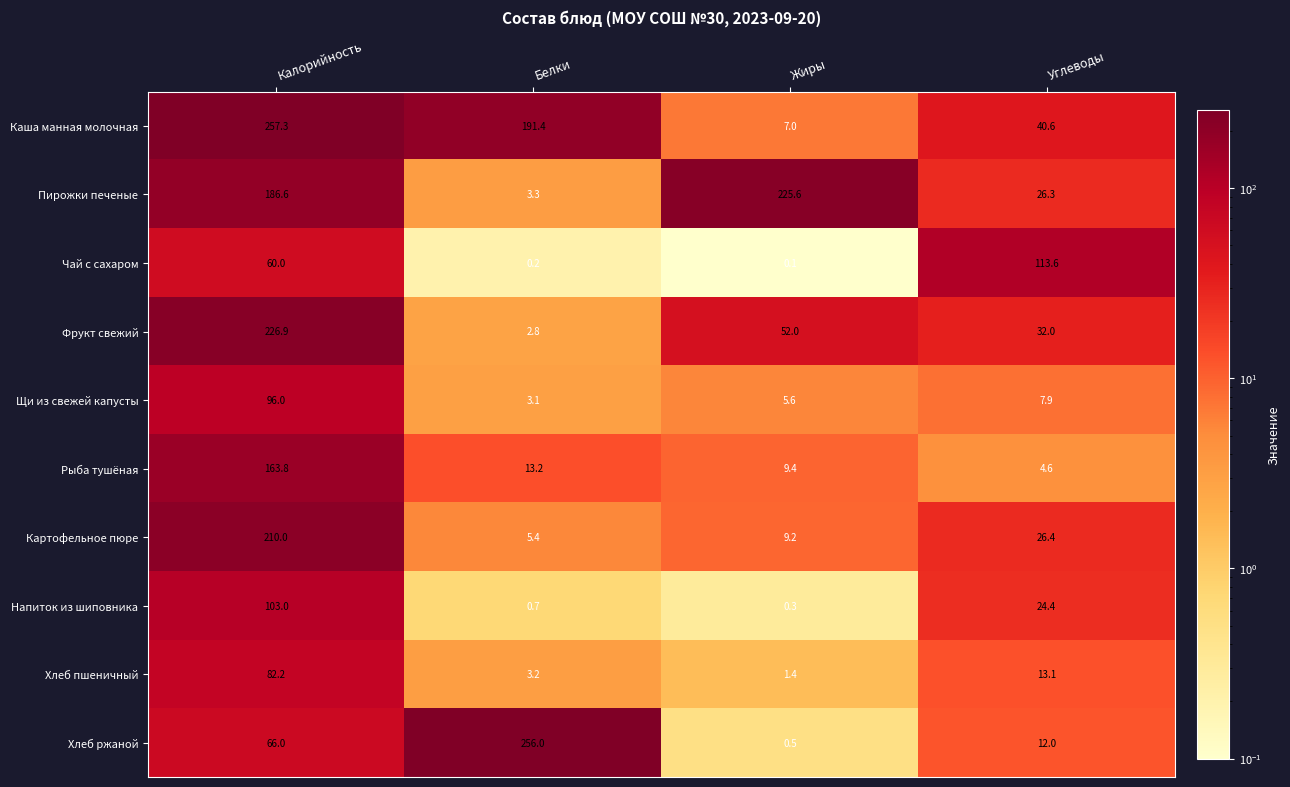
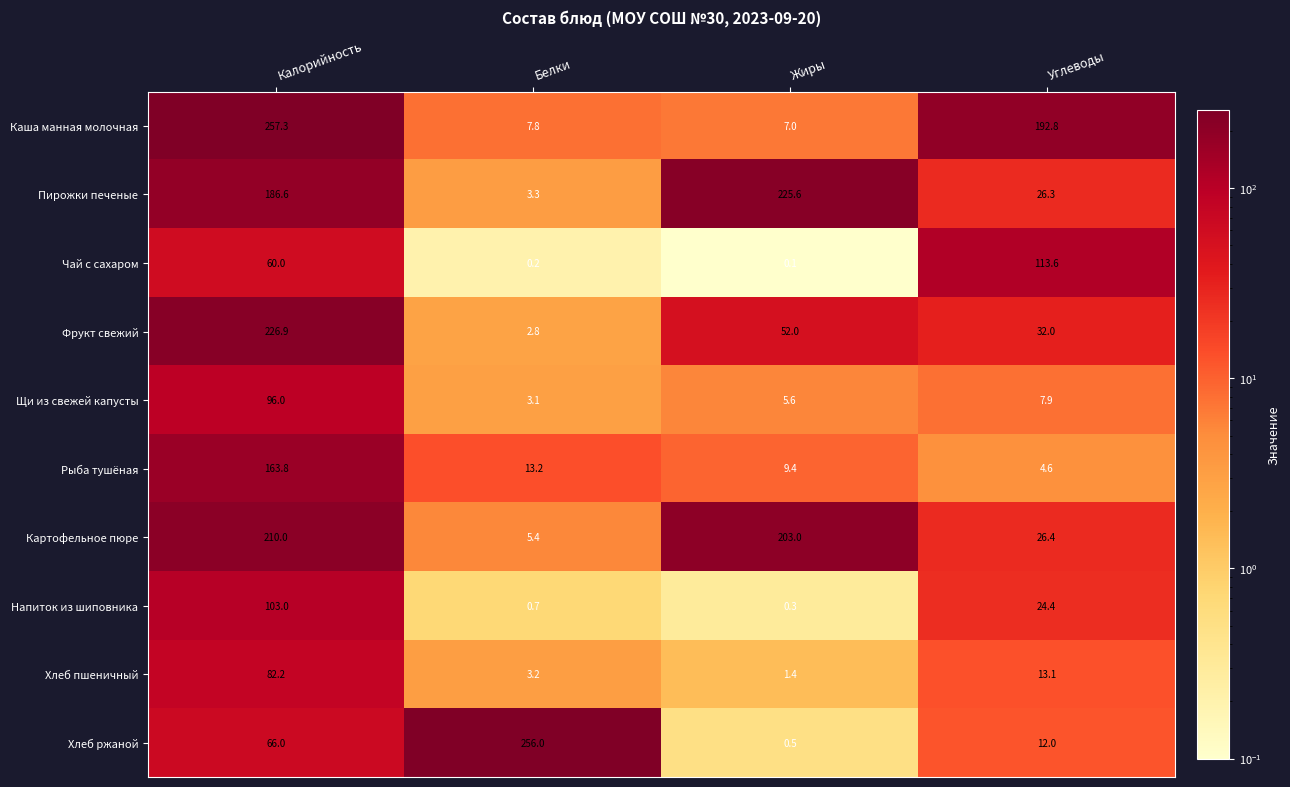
Каша манная молочная, Белки: 191.4 -> 7.8
Каша манная молочная, Углеводы: 40.6 -> 192.8
Картофельное пюре, Жиры: 9.2 -> 203.0
